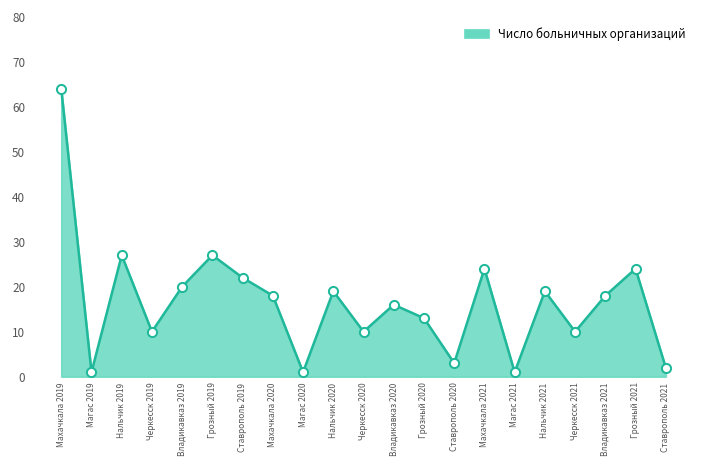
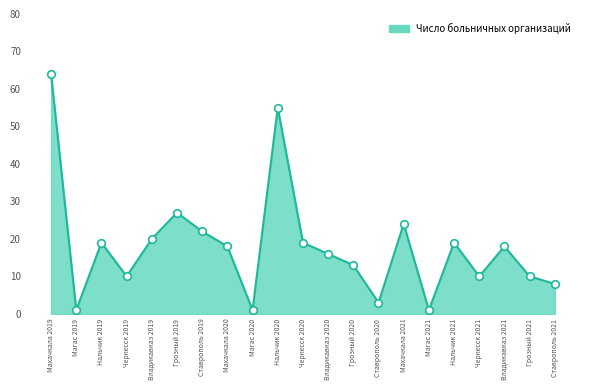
Нальчик 2019: 27 -> 19
Нальчик 2020: 19 -> 55
Черкесск 2020: 10 -> 19
Грозный 2021: 24 -> 10
Ставрополь 2021: 2 -> 8
